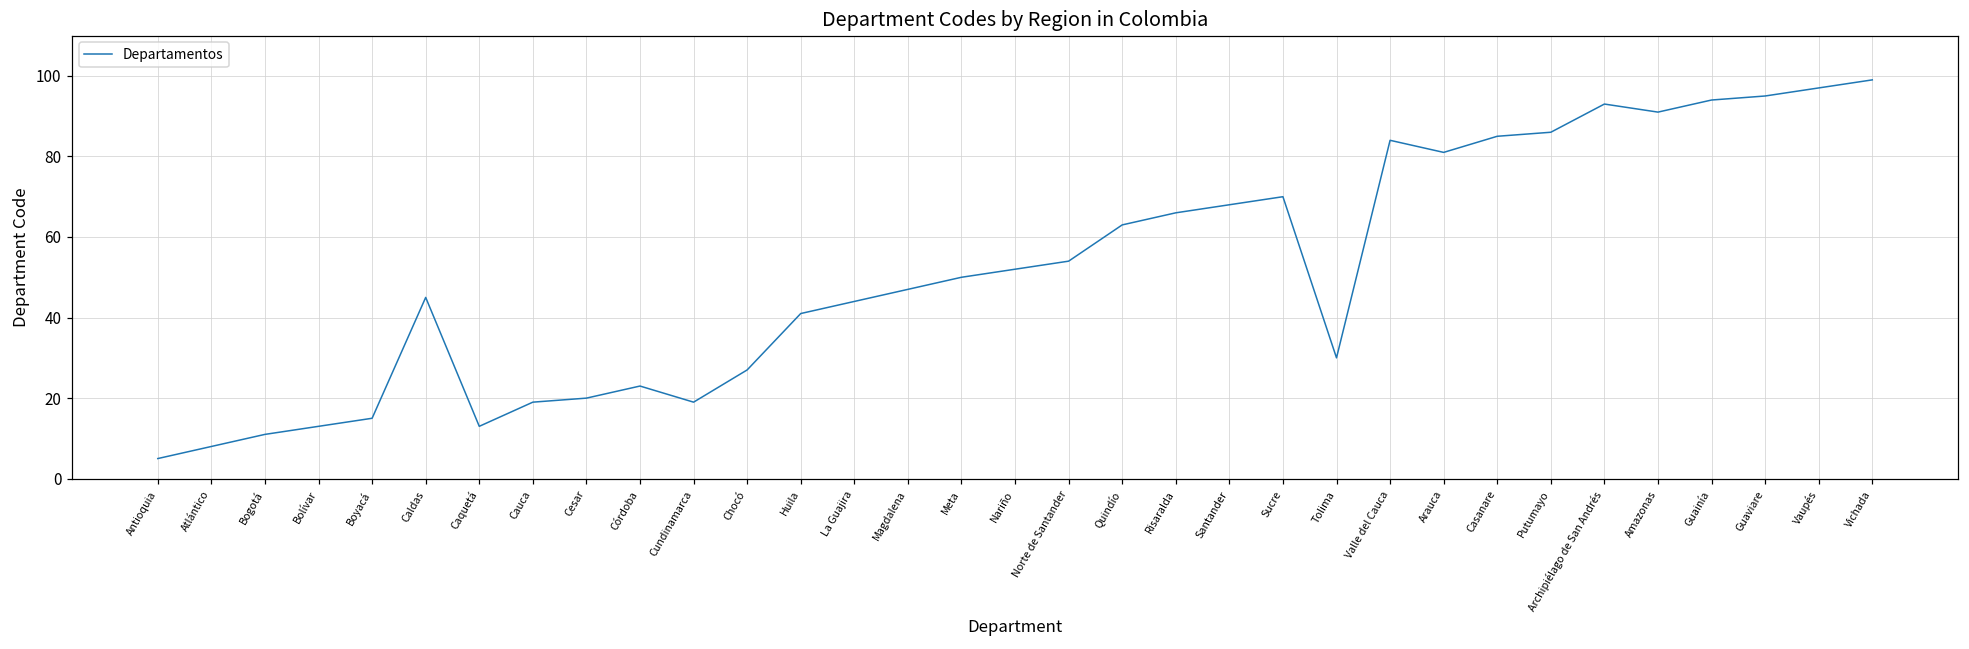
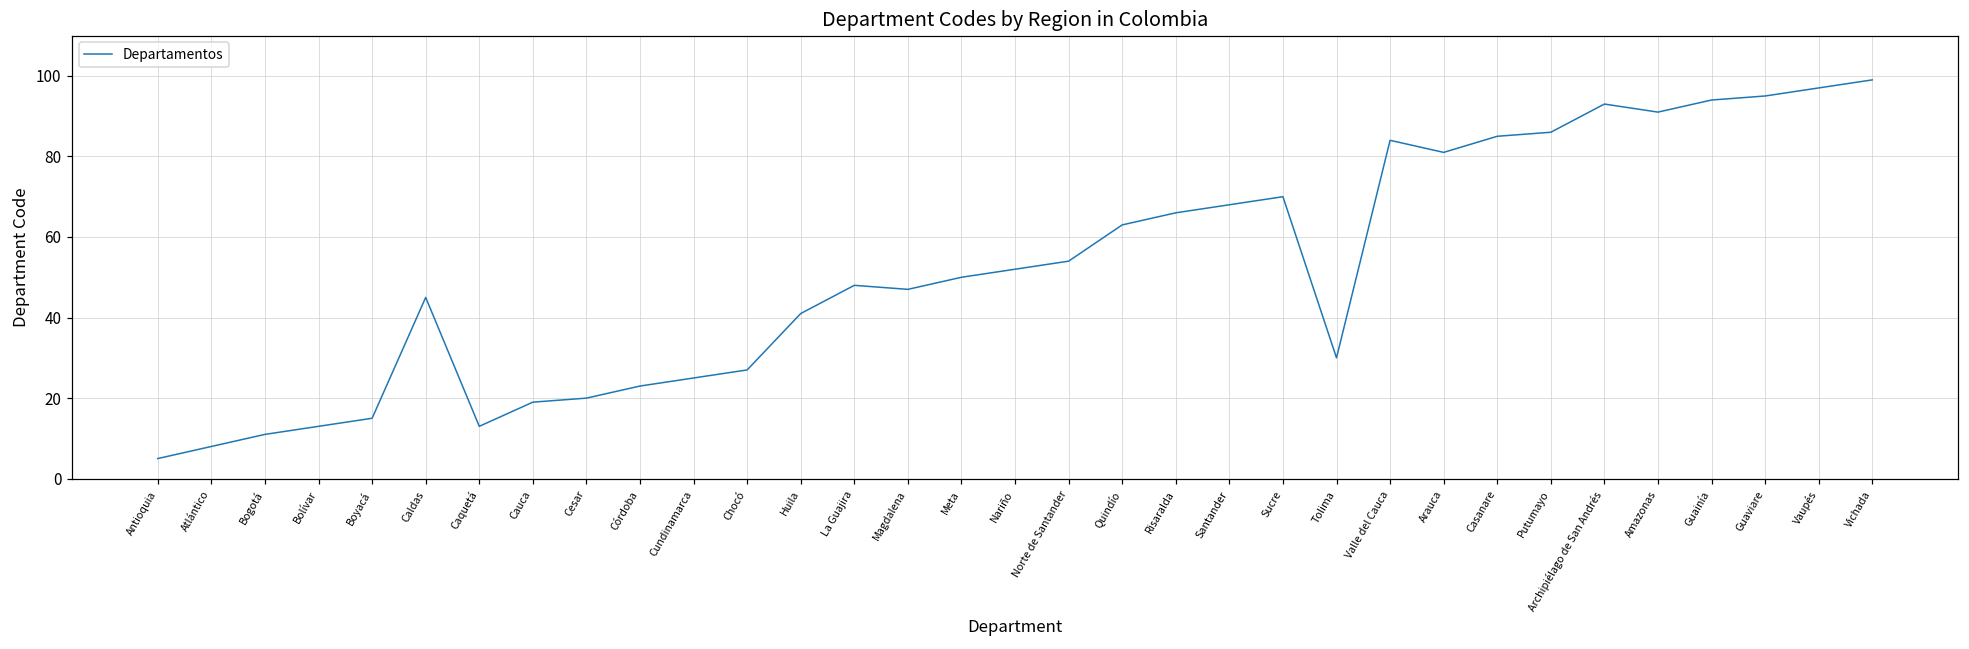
Cundinamarca: 19 -> 25
La Guajira: 44 -> 48
